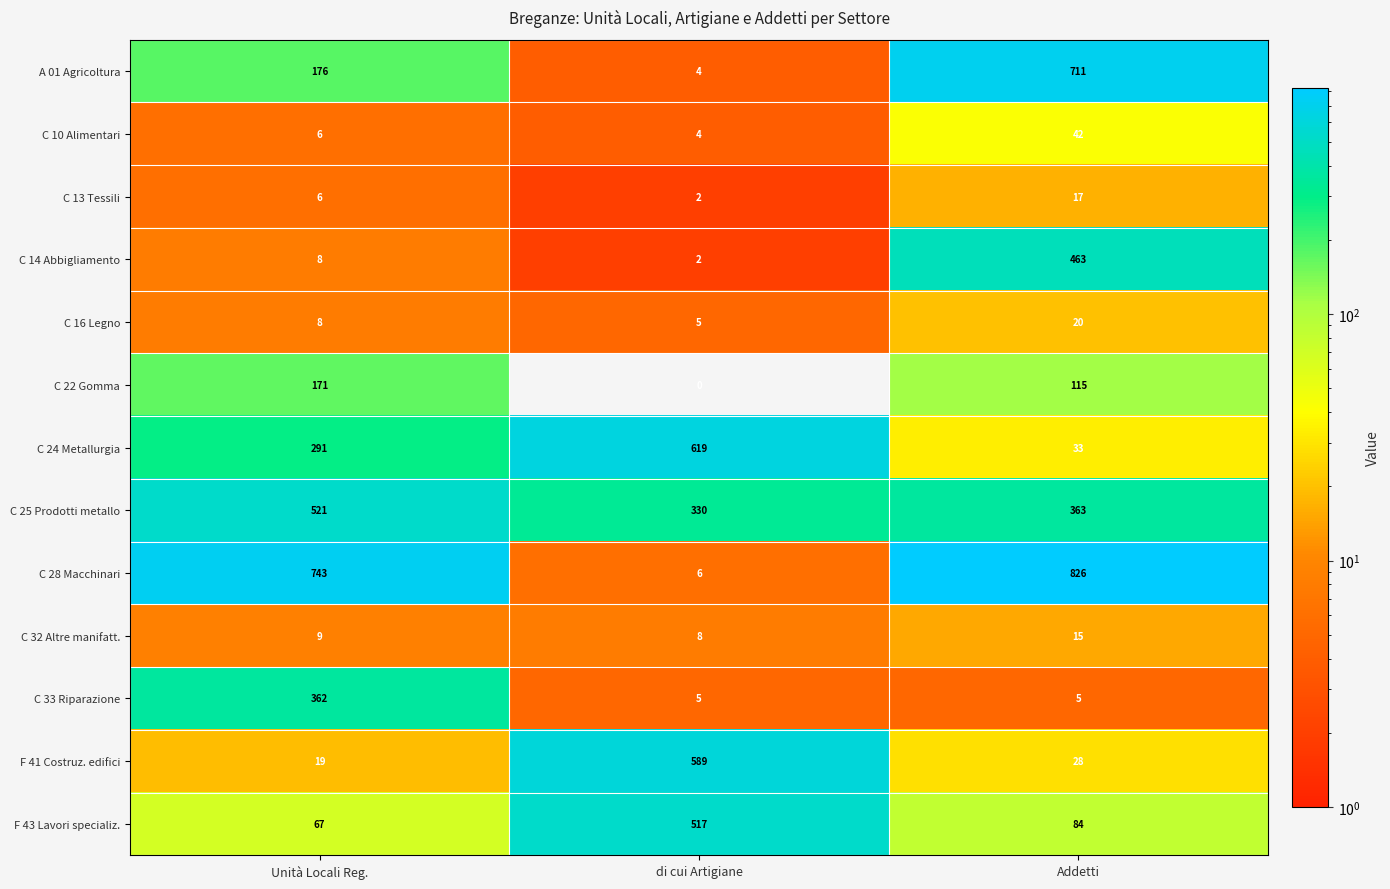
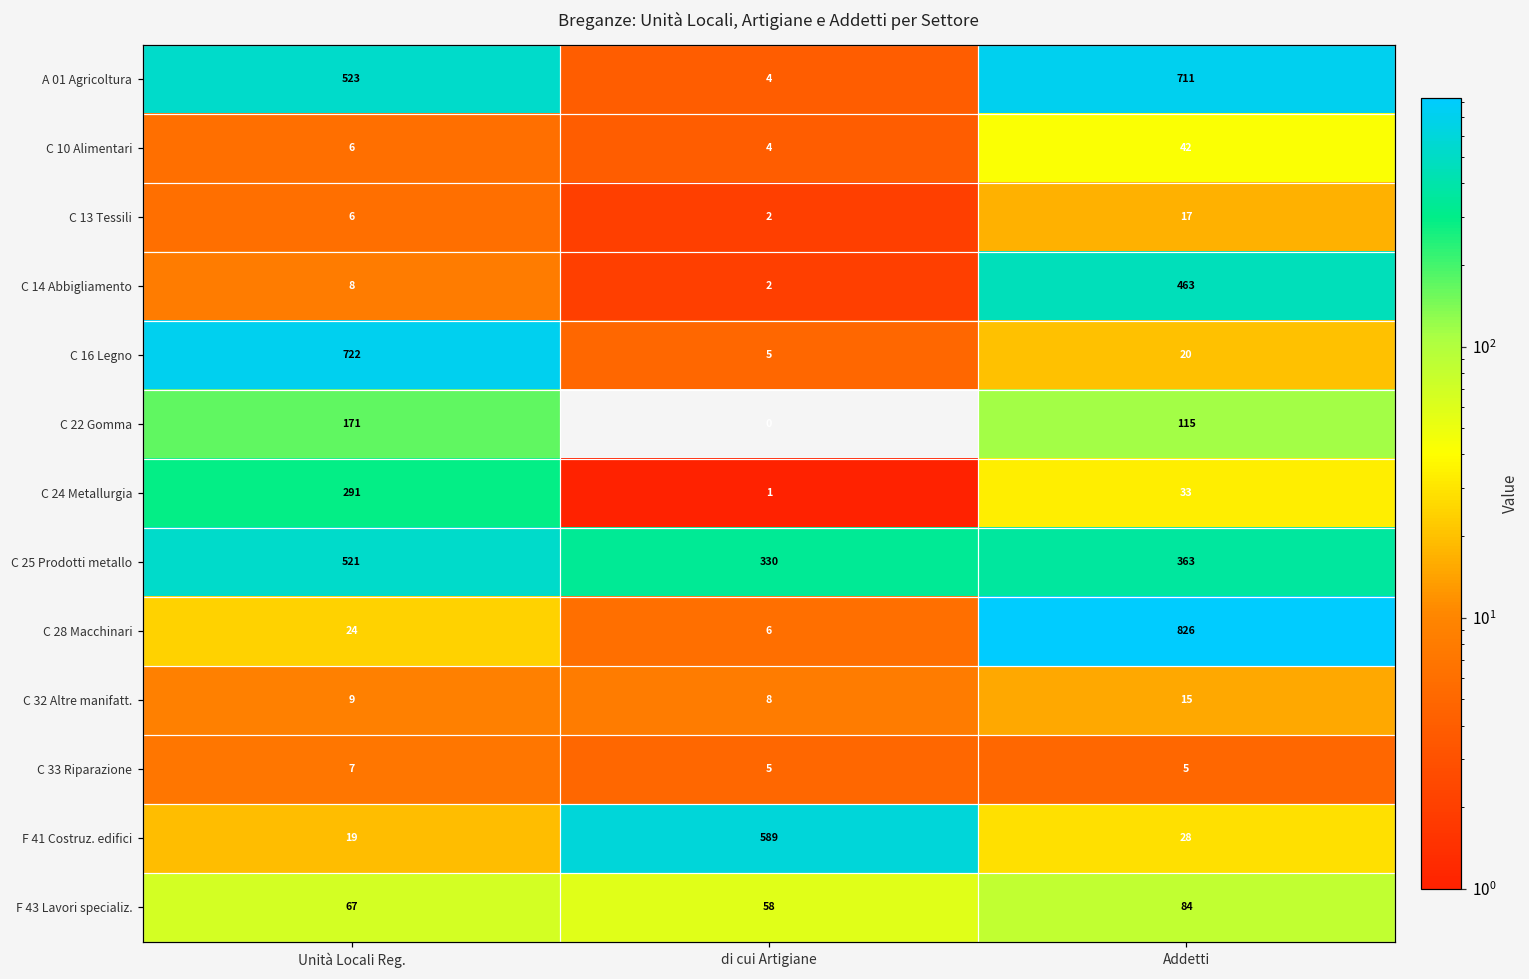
A 01 Agricoltura, Unità Locali Reg.: 176 -> 523
C 16 Legno, Unità Locali Reg.: 8 -> 722
C 24 Metallurgia, di cui Artigiane: 619 -> 1
C 28 Macchinari, Unità Locali Reg.: 743 -> 24
C 33 Riparazione, Unità Locali Reg.: 362 -> 7
F 43 Lavori specializ., di cui Artigiane: 517 -> 58
